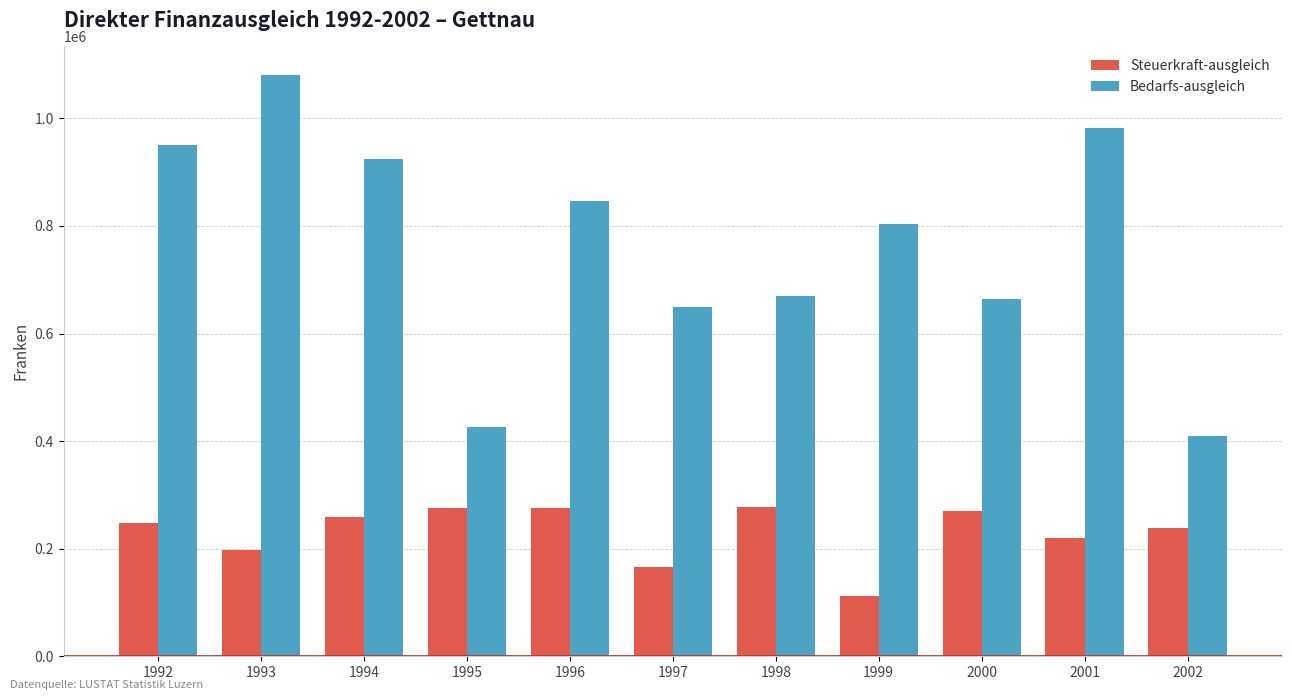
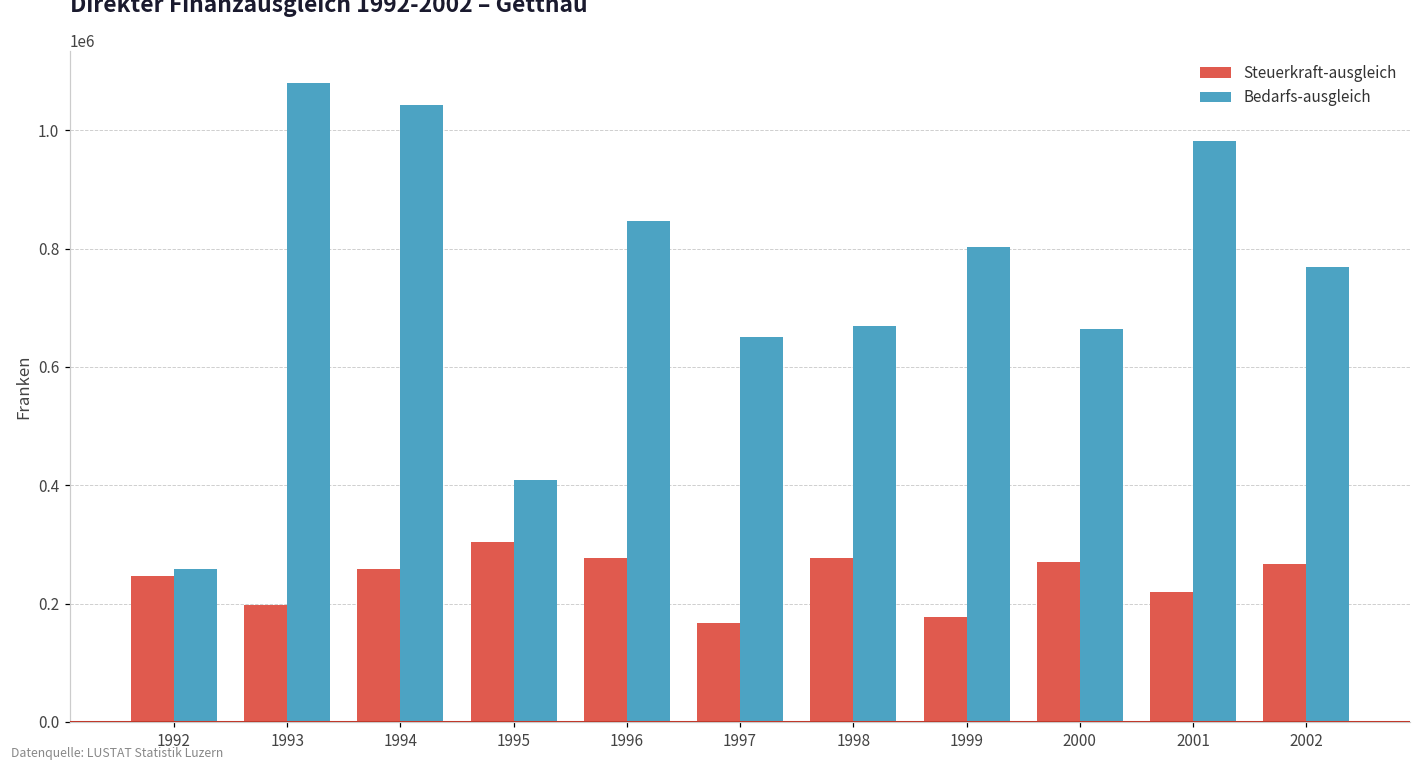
Bedarfs-ausgleich, 1992: 950000 -> 260000
Bedarfs-ausgleich, 1994: 920000 -> 1040000
Steuerkraft-ausgleich, 1995: 270000 -> 300000
Bedarfs-ausgleich, 1995: 430000 -> 410000
Steuerkraft-ausgleich, 1999: 110000 -> 180000
Steuerkraft-ausgleich, 2002: 240000 -> 270000
Bedarfs-ausgleich, 2002: 410000 -> 770000
